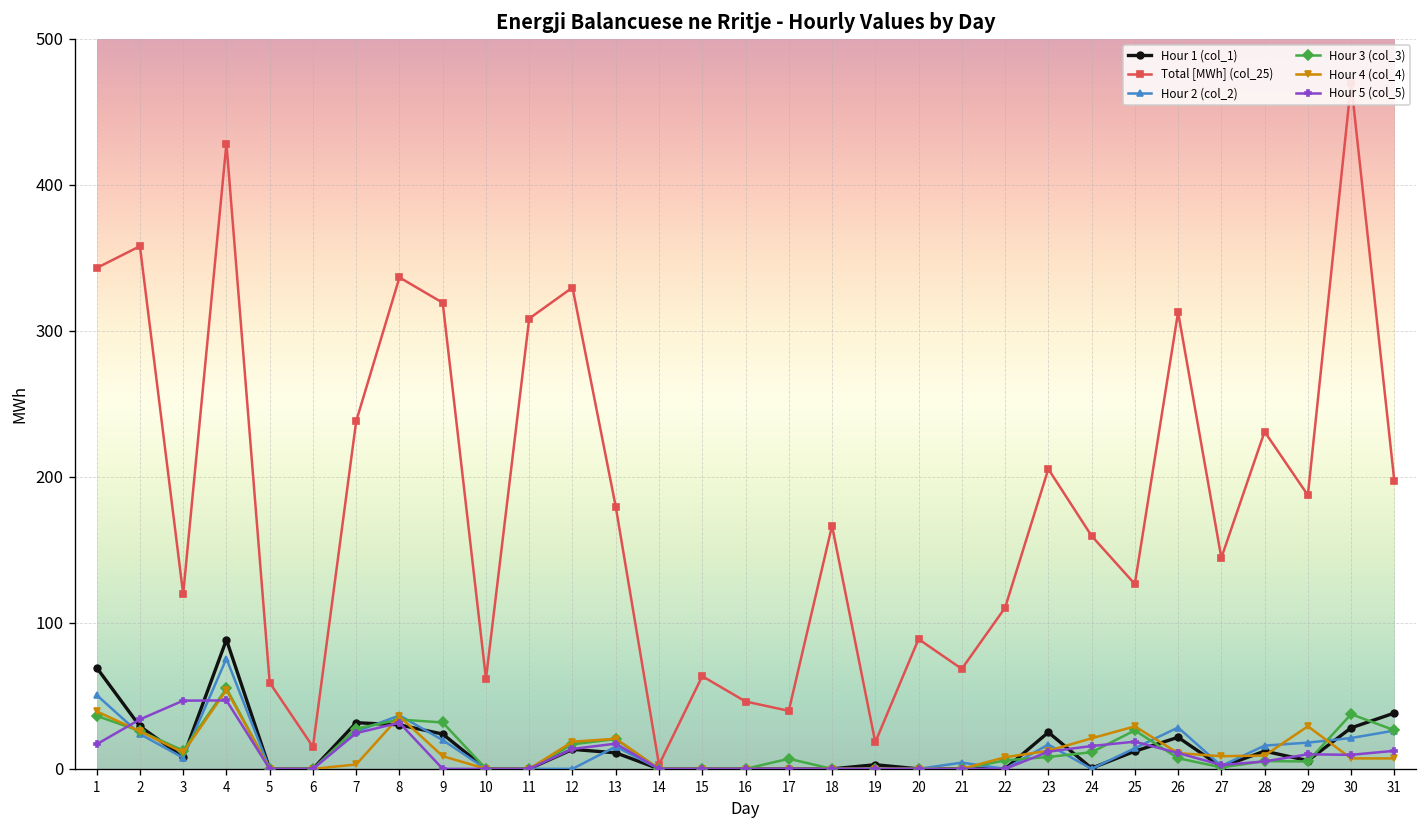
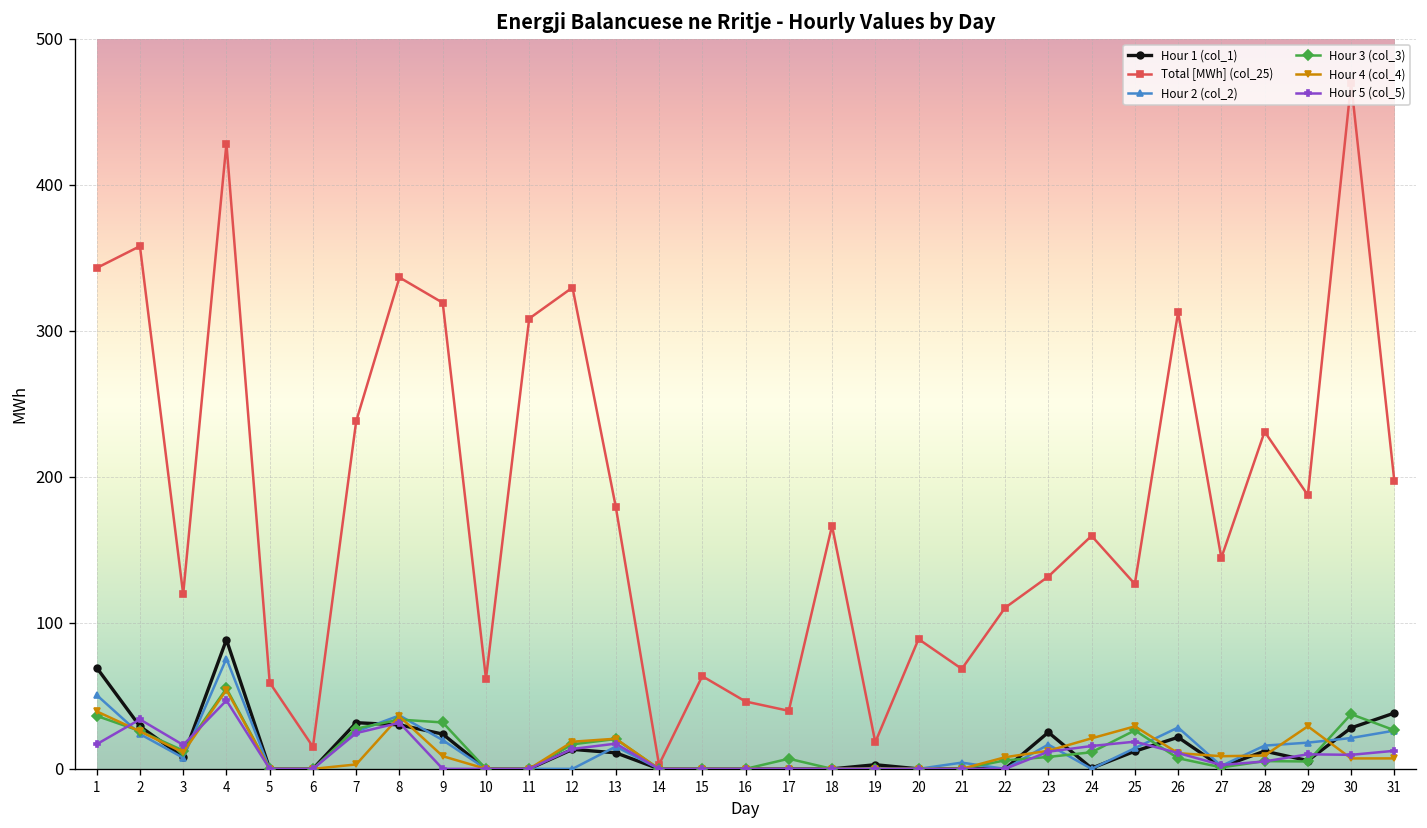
Hour 5 (col_5), 3: 47 -> 16
Total [MWh] (col_25), 23: 205 -> 132
